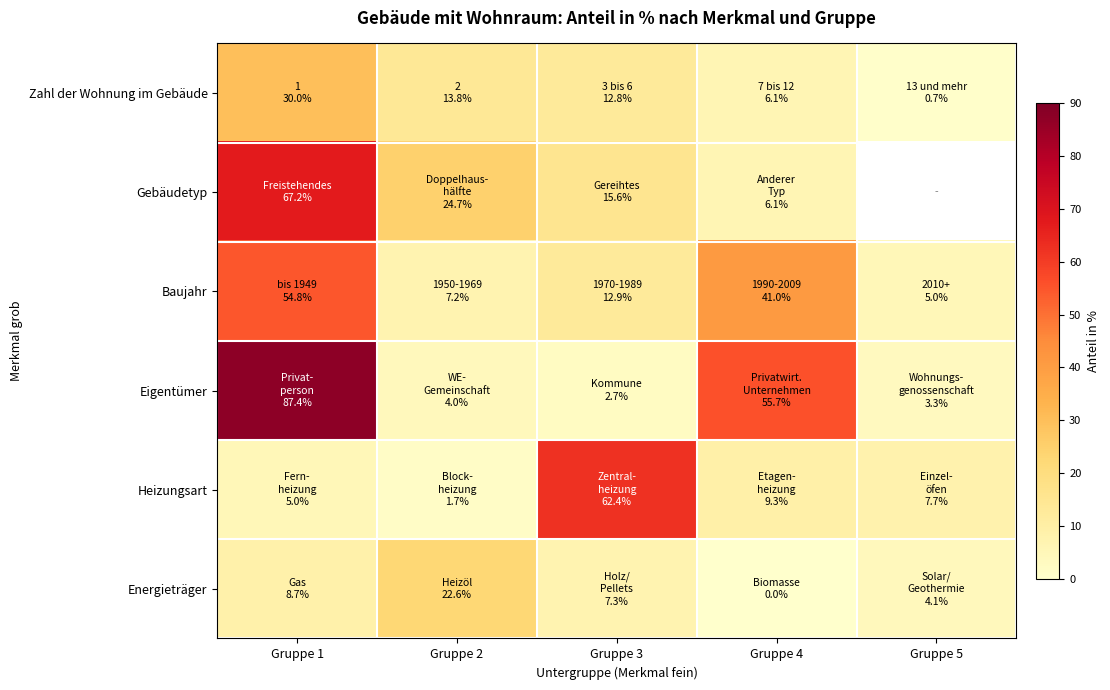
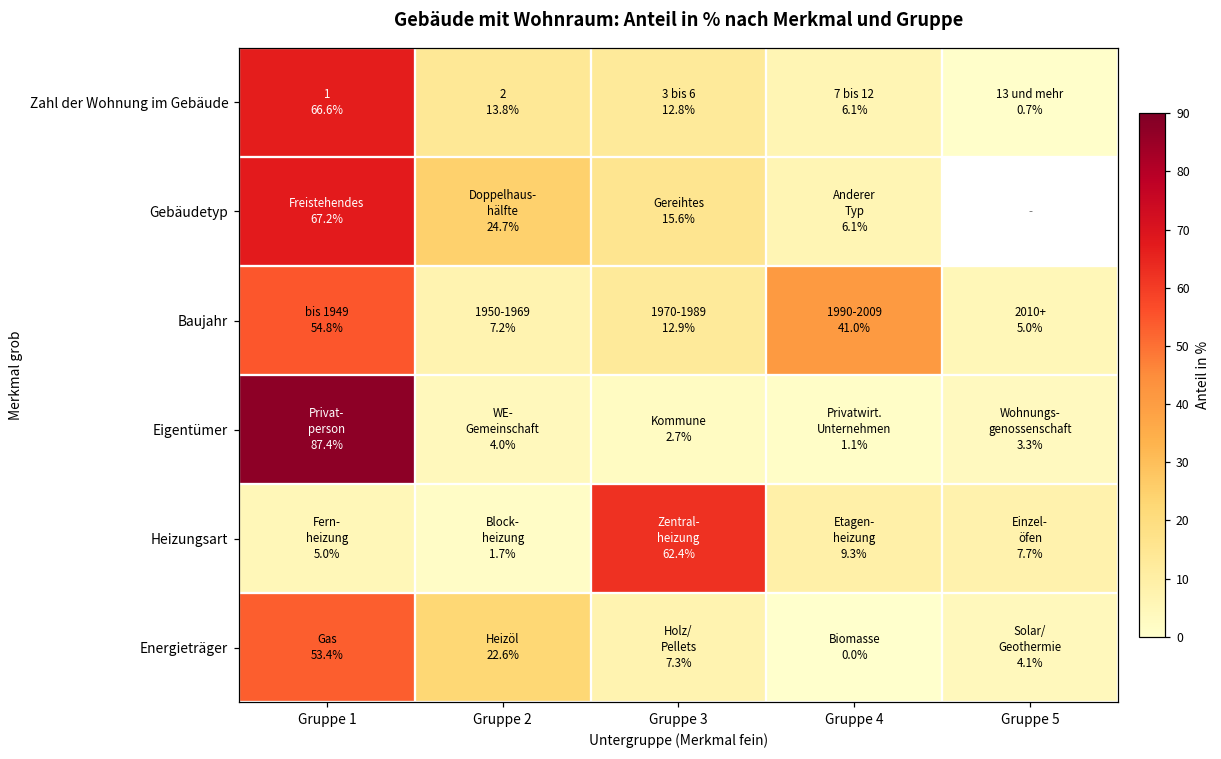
Zahl der Wohnung im Gebäude, Gruppe 1: 30.0% -> 66.6%
Eigentümer, Gruppe 4: 55.7% -> 1.1%
Energieträger, Gruppe 1: 8.7% -> 53.4%
